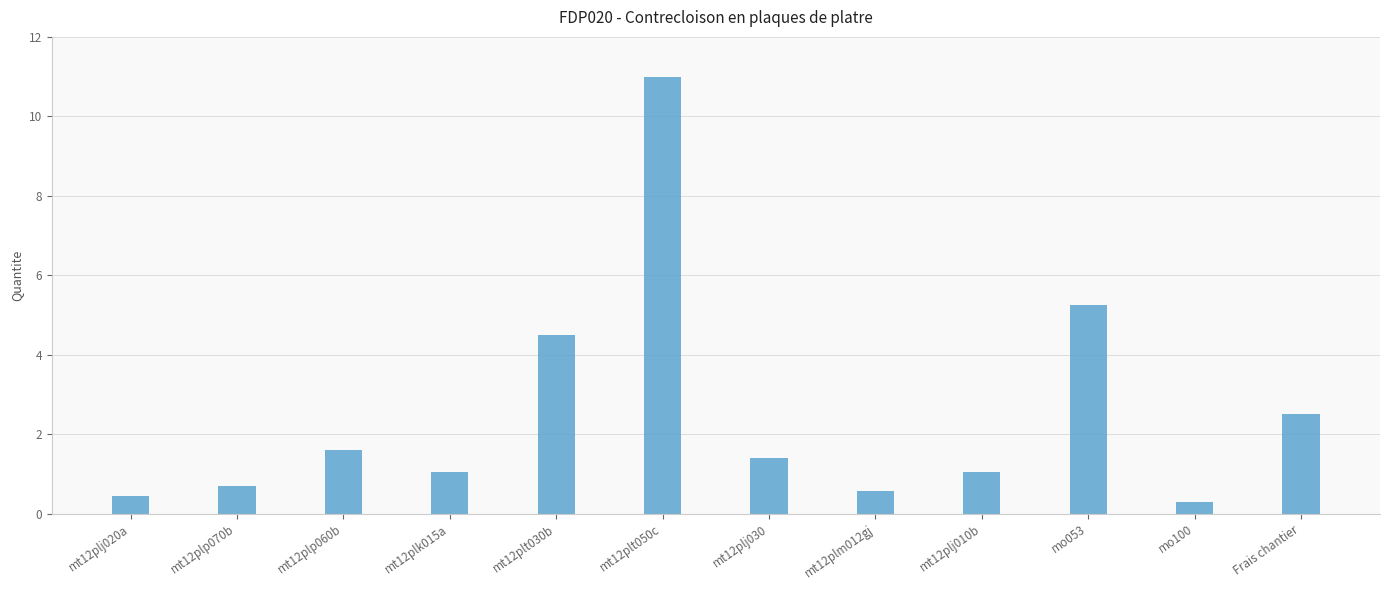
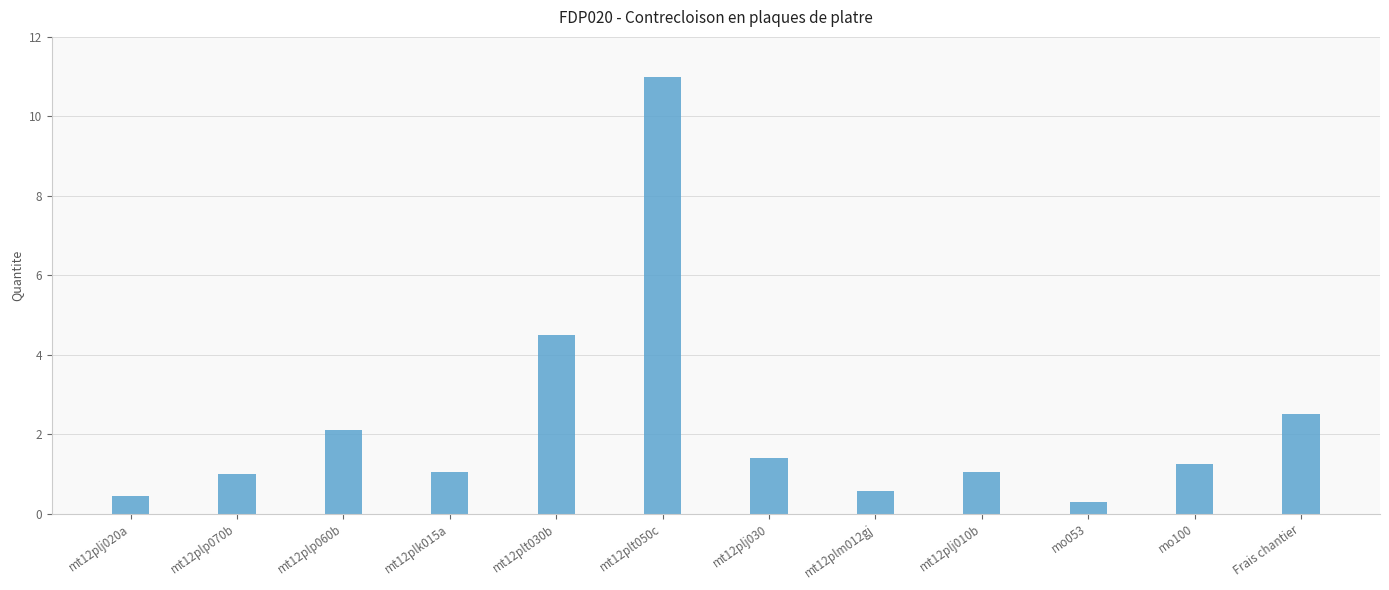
mt12plp070b: 0.7 -> 1.0
mt12plp060b: 1.6 -> 2.1
mo053: 5.3 -> 0.3
mo100: 0.3 -> 1.3
